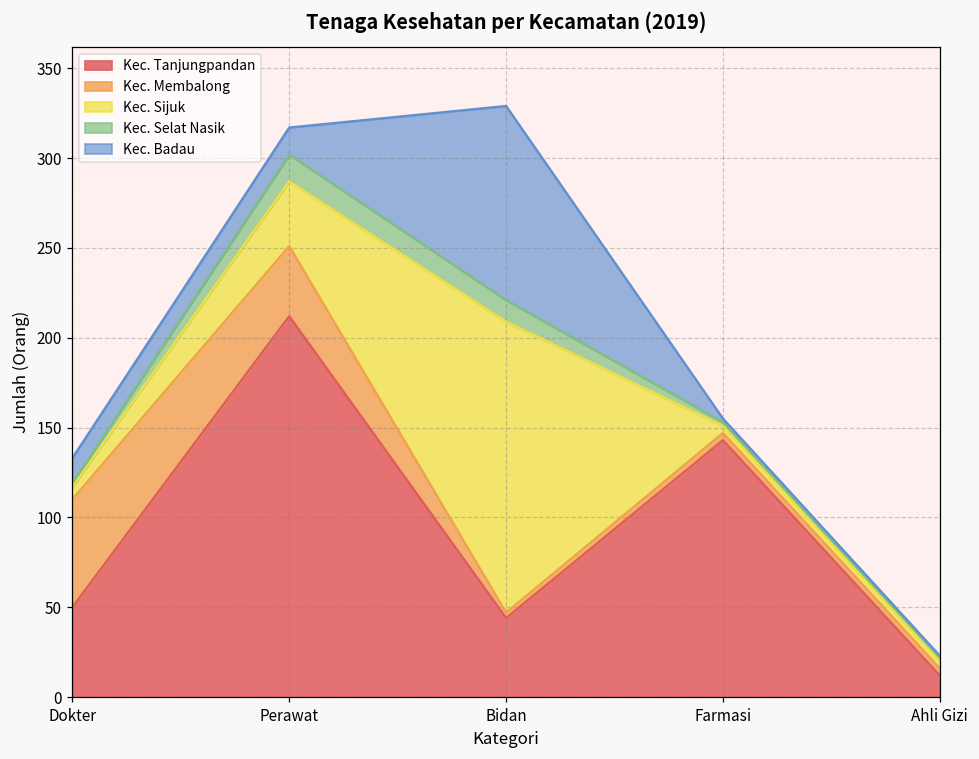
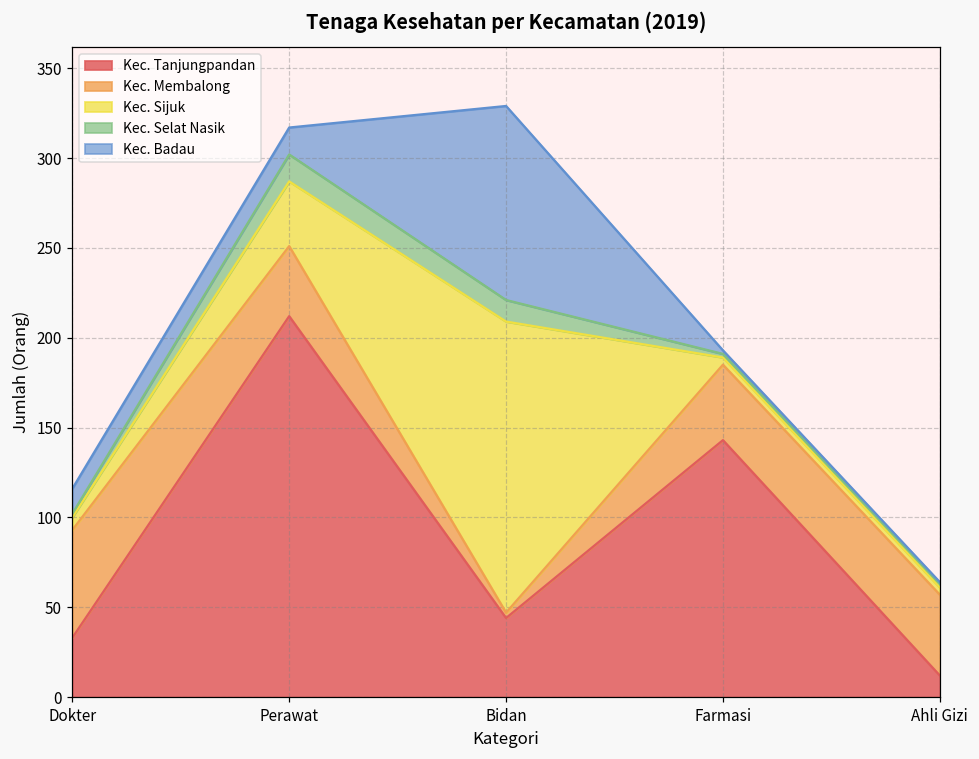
Kec. Tanjungpandan, Dokter: 50 -> 33
Kec. Membalong, Farmasi: 4 -> 42
Kec. Membalong, Ahli Gizi: 4 -> 45
